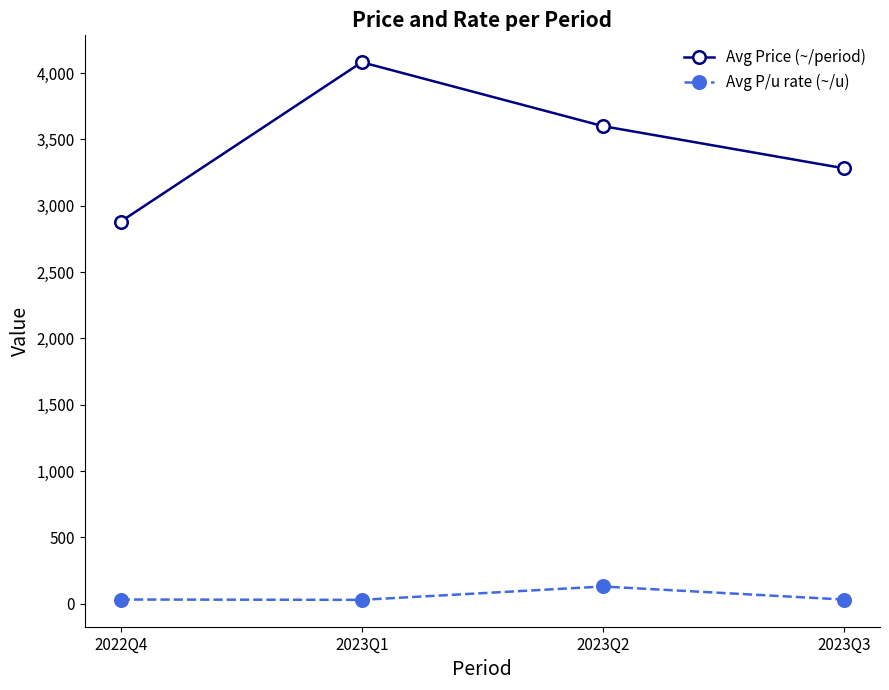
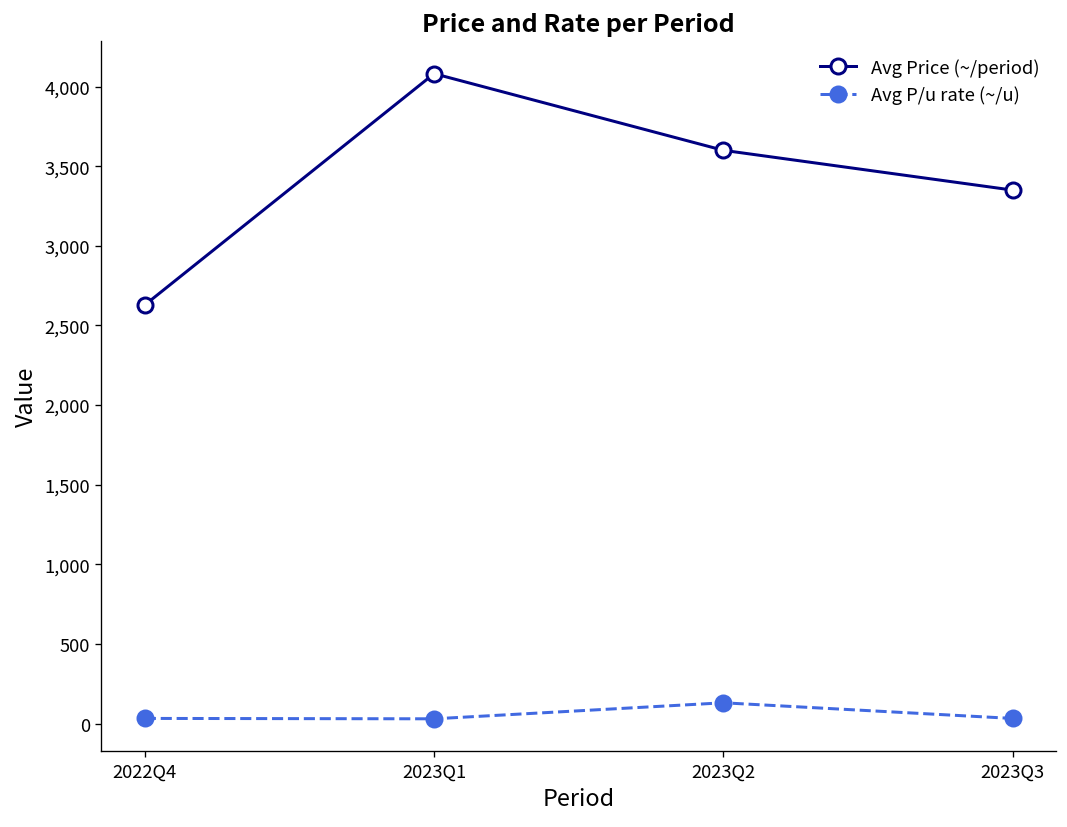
Avg Price (~/period), 2022Q4: 2,880 -> 2,630
Avg Price (~/period), 2023Q3: 3,280 -> 3,350
